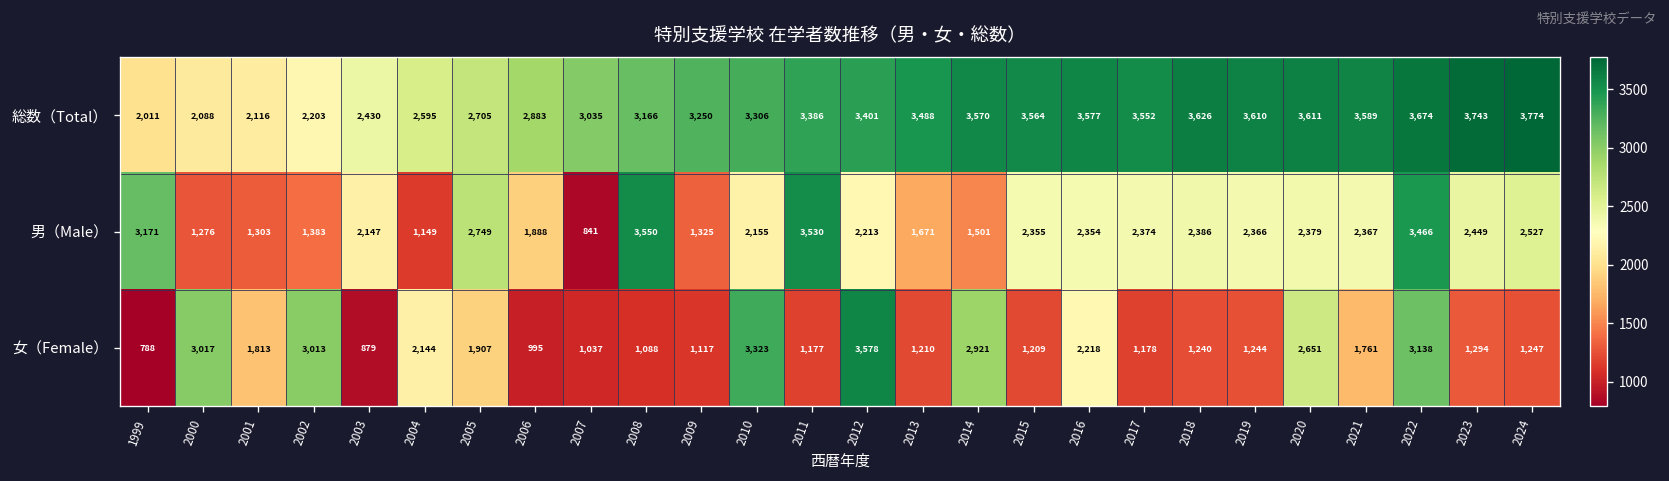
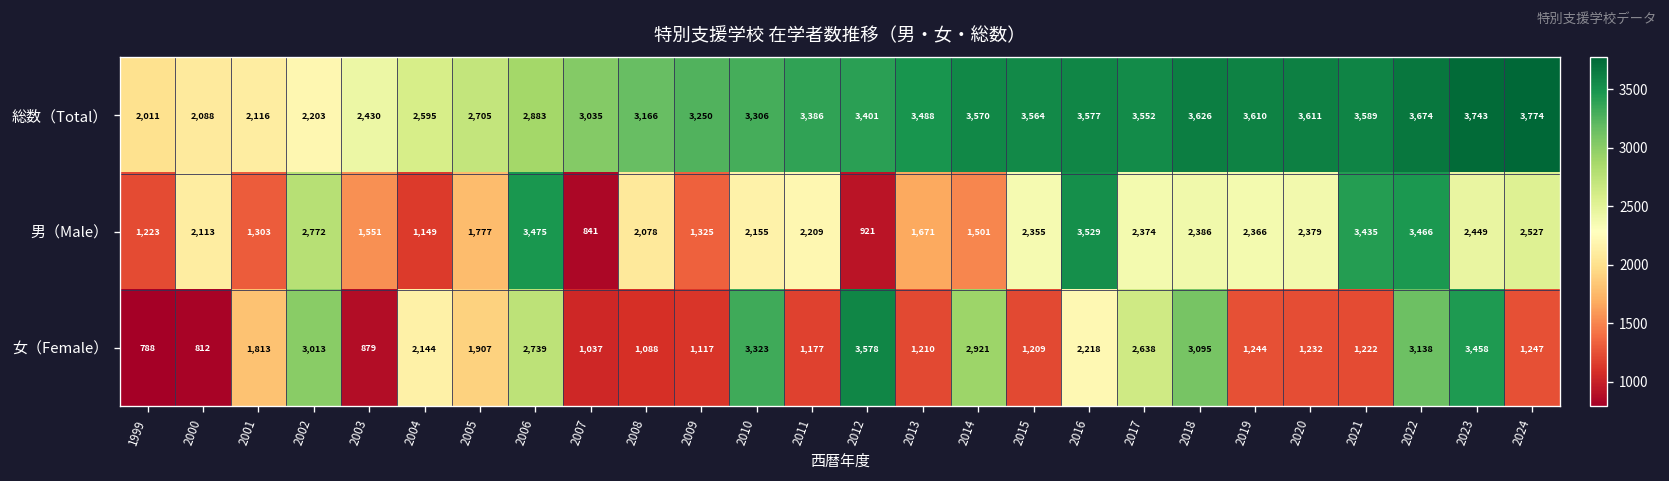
男（Male）, 1999: 3,171 -> 1,223
男（Male）, 2000: 1,276 -> 2,113
男（Male）, 2002: 1,383 -> 2,772
男（Male）, 2003: 2,147 -> 1,551
男（Male）, 2005: 2,749 -> 1,777
男（Male）, 2006: 1,888 -> 3,475
男（Male）, 2008: 3,550 -> 2,078
男（Male）, 2011: 3,530 -> 2,209
男（Male）, 2012: 2,213 -> 921
男（Male）, 2016: 2,354 -> 3,529
男（Male）, 2021: 2,367 -> 3,435
女（Female）, 2000: 3,017 -> 812
女（Female）, 2006: 995 -> 2,739
女（Female）, 2017: 1,178 -> 2,638
女（Female）, 2018: 1,240 -> 3,095
女（Female）, 2020: 2,651 -> 1,232
女（Female）, 2021: 1,761 -> 1,222
女（Female）, 2023: 1,294 -> 3,458
